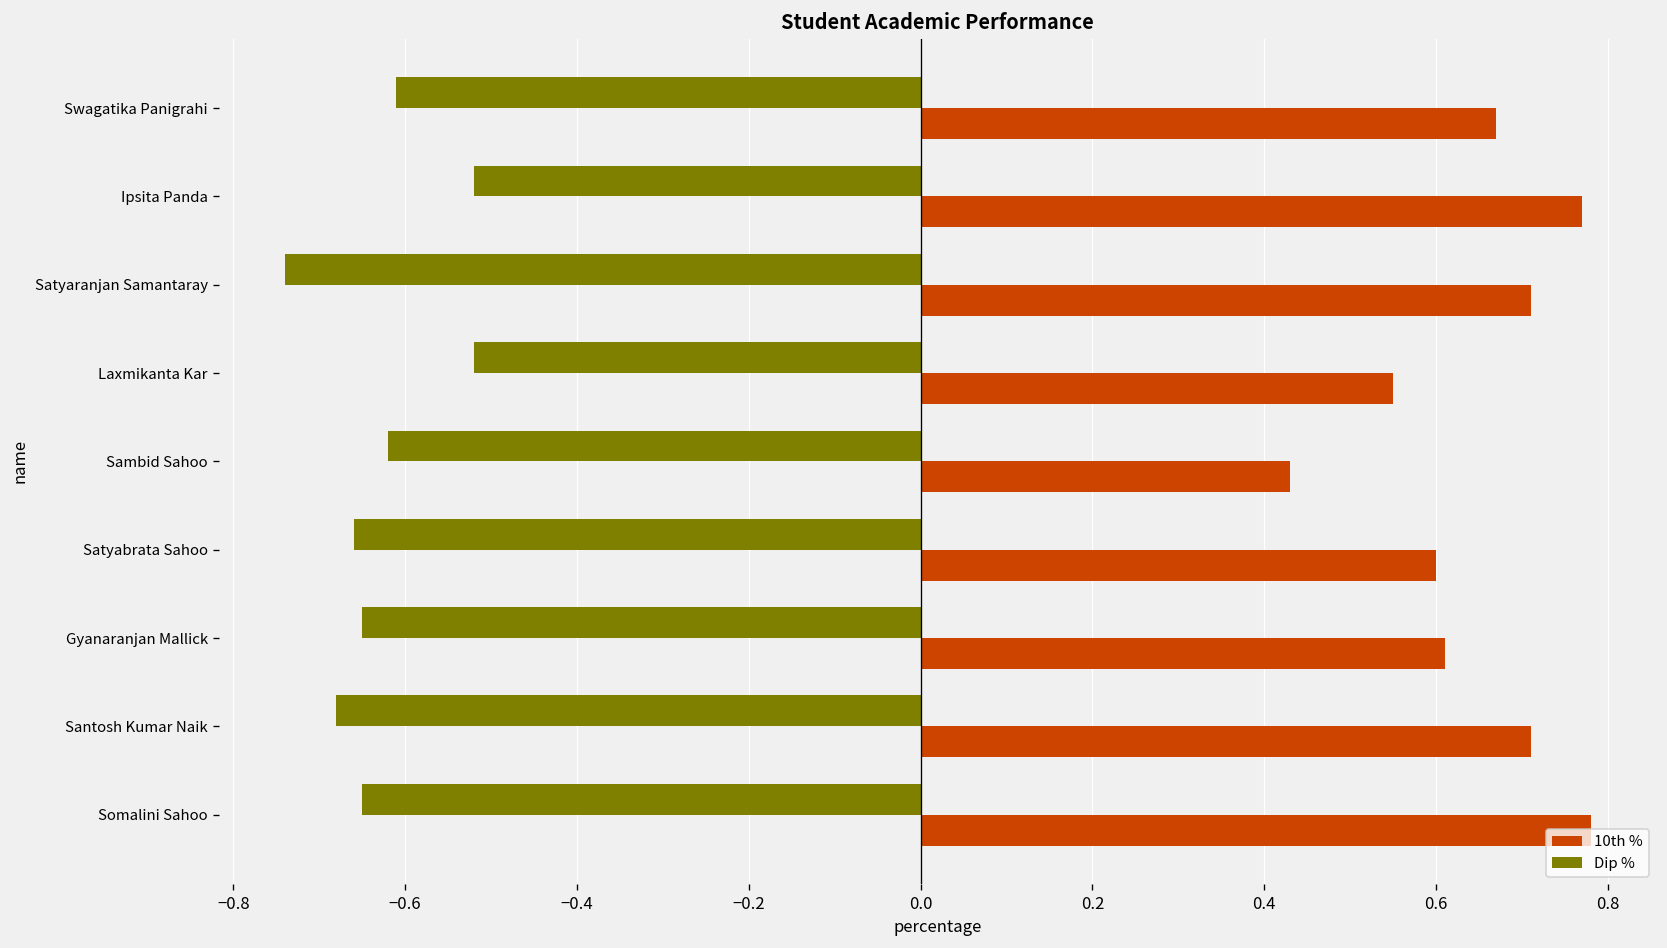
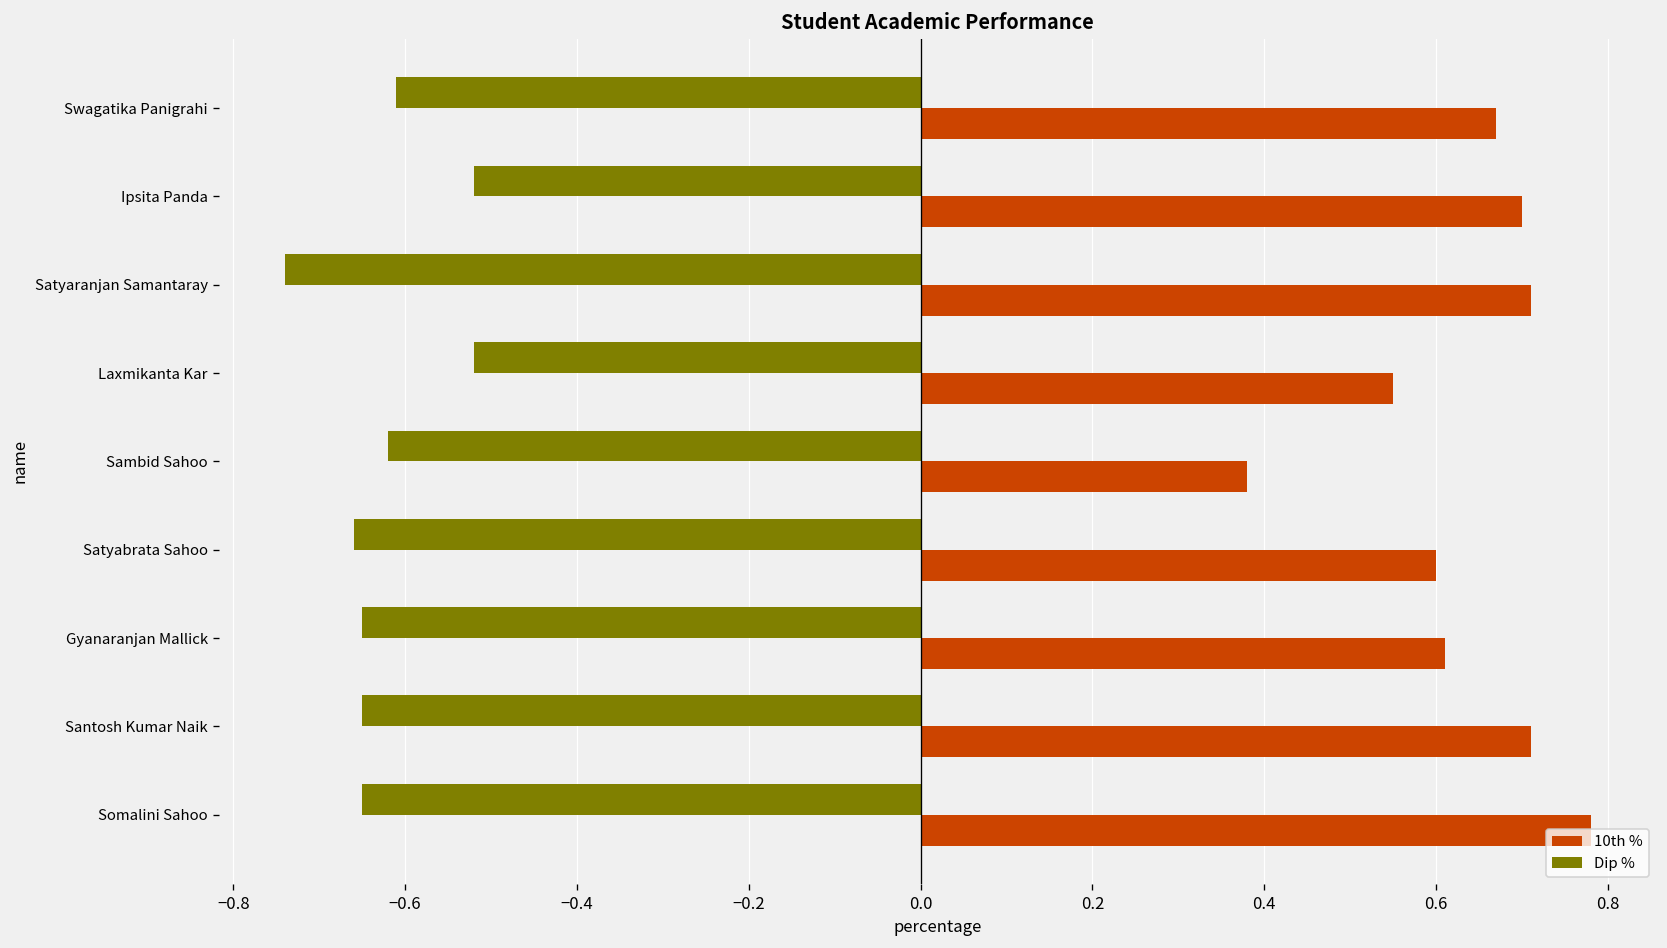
10th %, Ipsita Panda: 0.77 -> 0.70
10th %, Sambid Sahoo: 0.43 -> 0.38
Dip %, Santosh Kumar Naik: -0.68 -> -0.65
